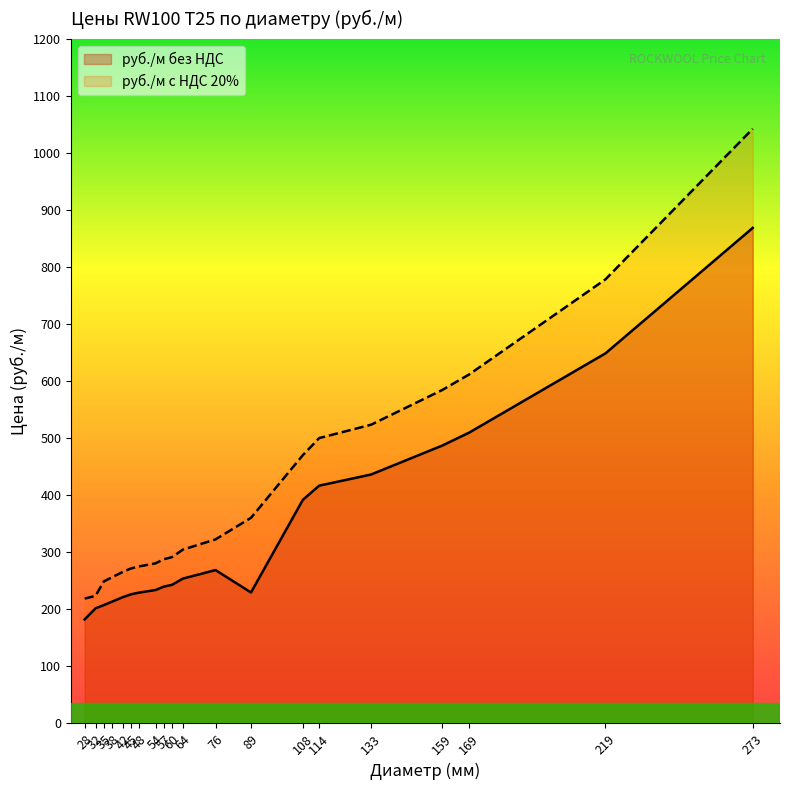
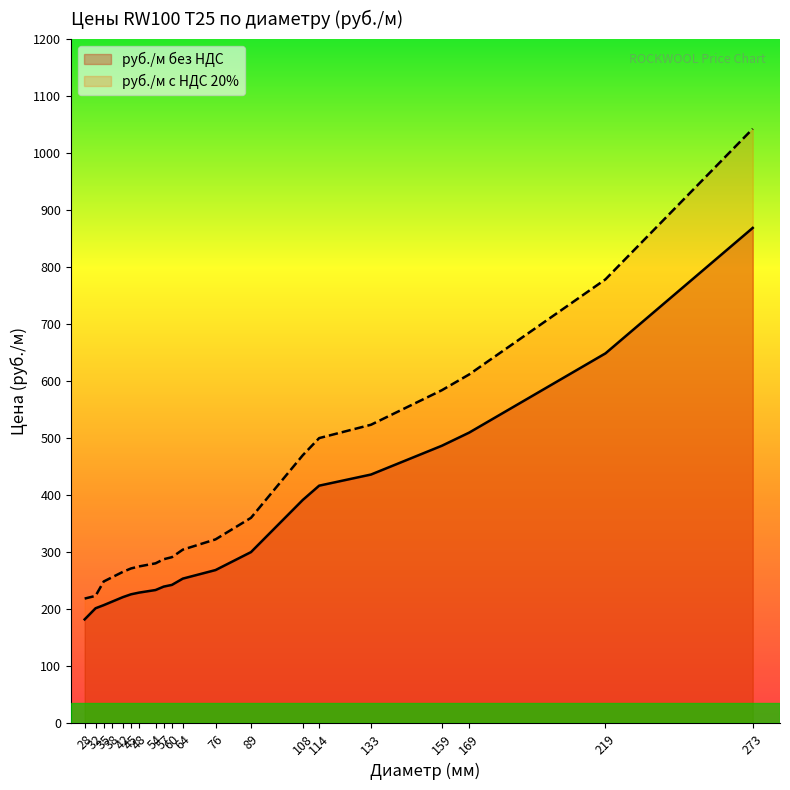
руб./м без НДС, 89: 230 -> 300
